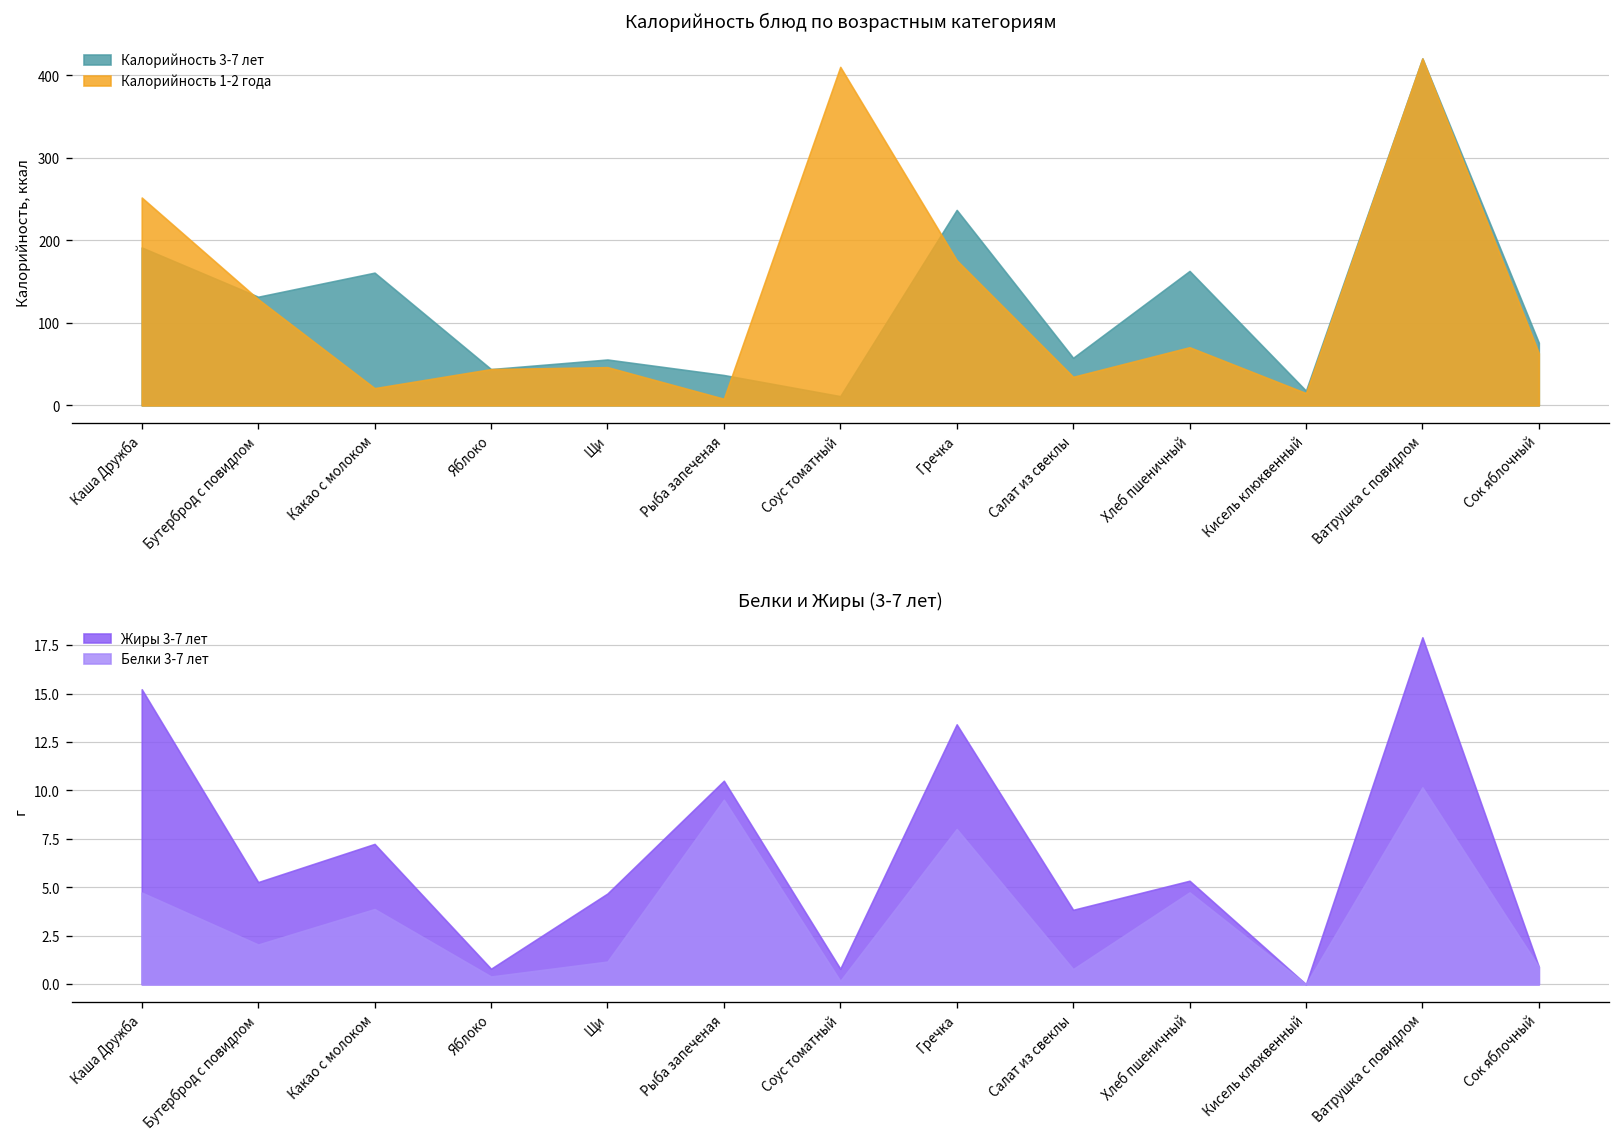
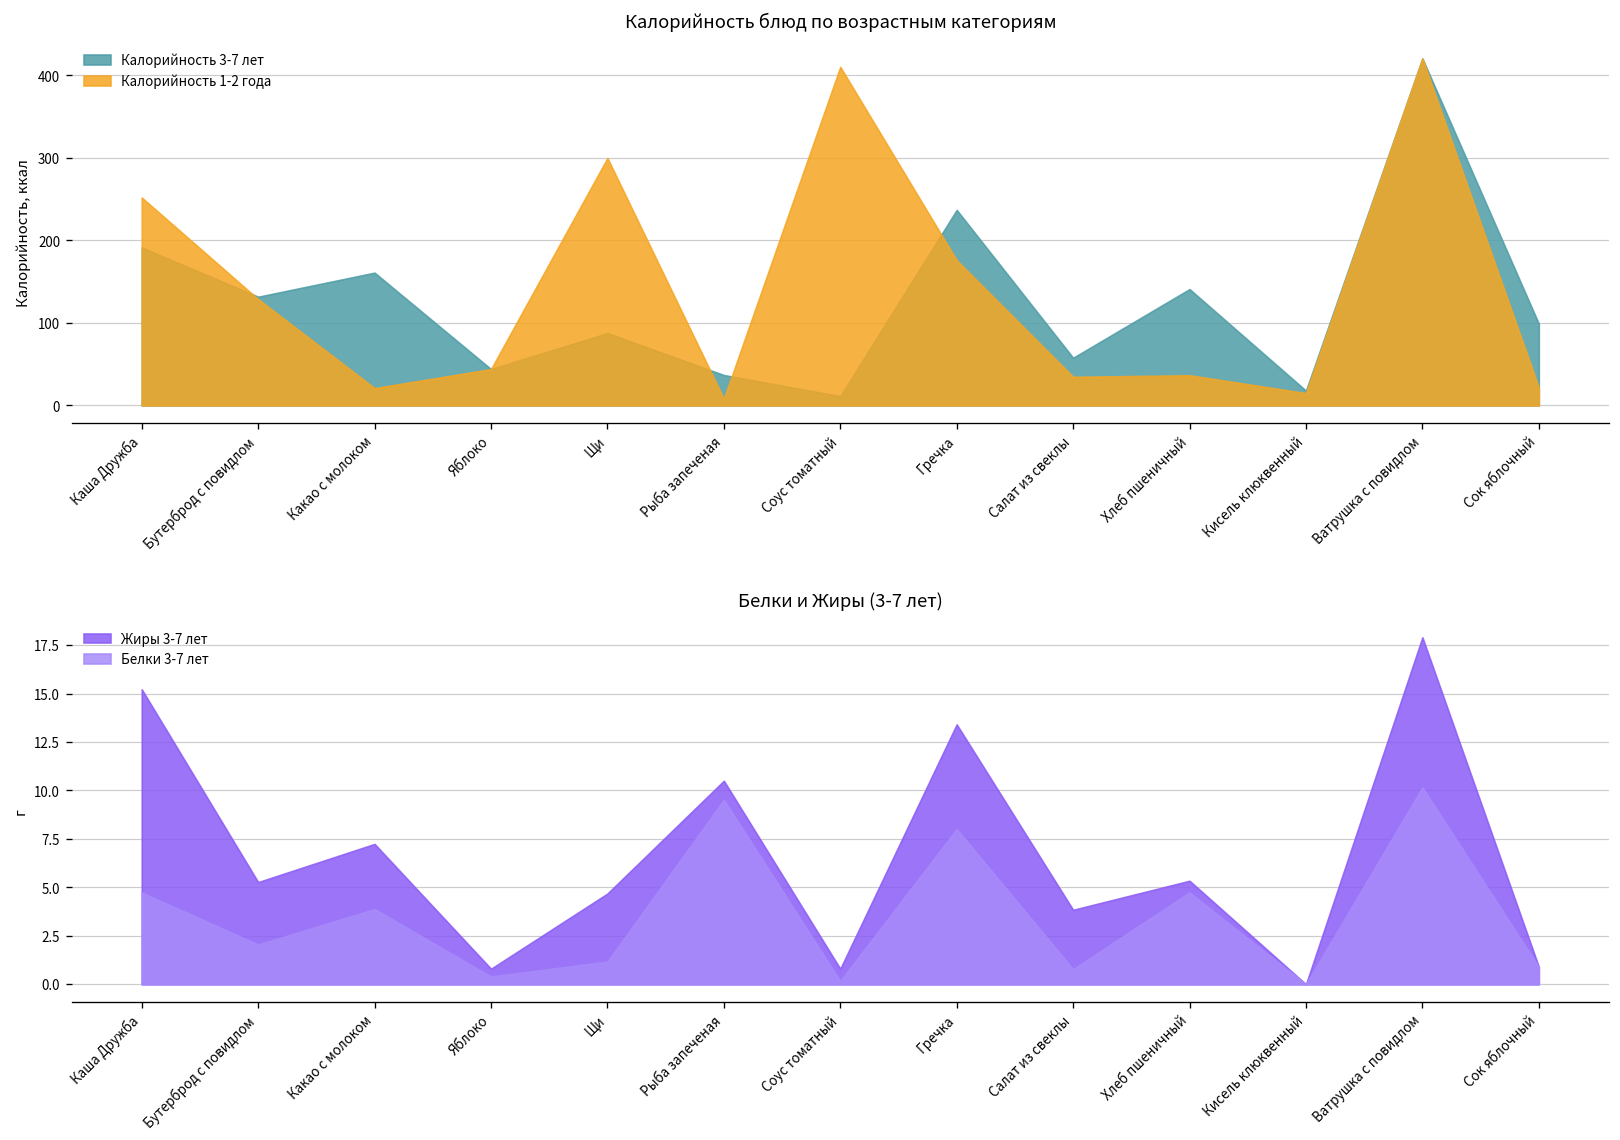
Калорийность блюд по возрастным категориям, Калорийность 3-7 лет, Щи: 60 -> 90
Калорийность блюд по возрастным категориям, Калорийность 1-2 года, Щи: 50 -> 300
Калорийность блюд по возрастным категориям, Калорийность 3-7 лет, Хлеб пшеничный: 160 -> 140
Калорийность блюд по возрастным категориям, Калорийность 1-2 года, Хлеб пшеничный: 70 -> 40
Калорийность блюд по возрастным категориям, Калорийность 3-7 лет, Сок яблочный: 80 -> 100
Калорийность блюд по возрастным категориям, Калорийность 1-2 года, Сок яблочный: 60 -> 20
